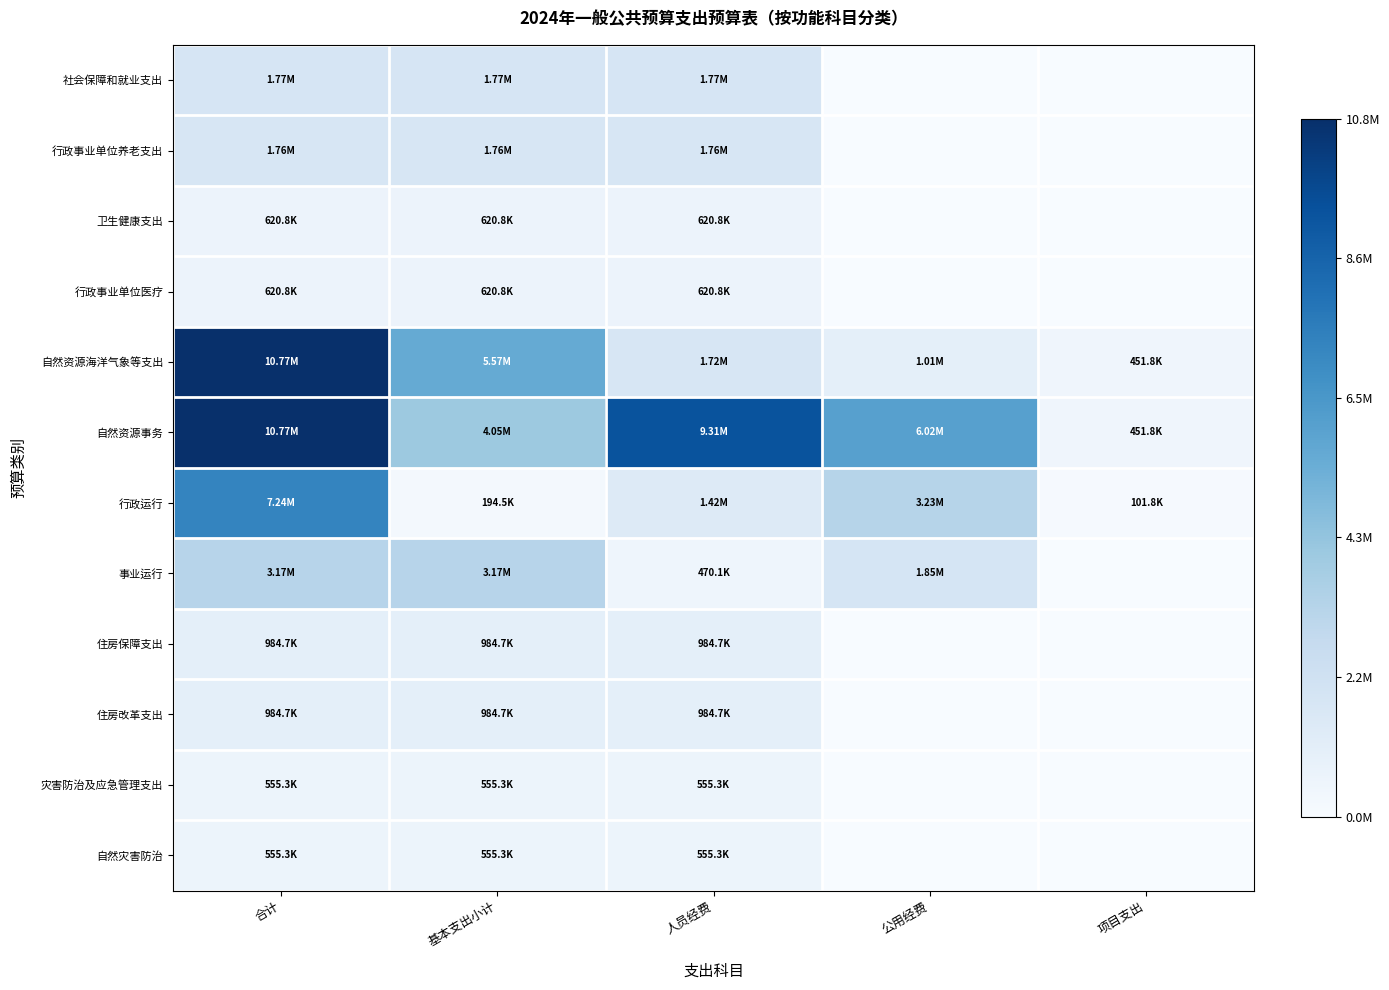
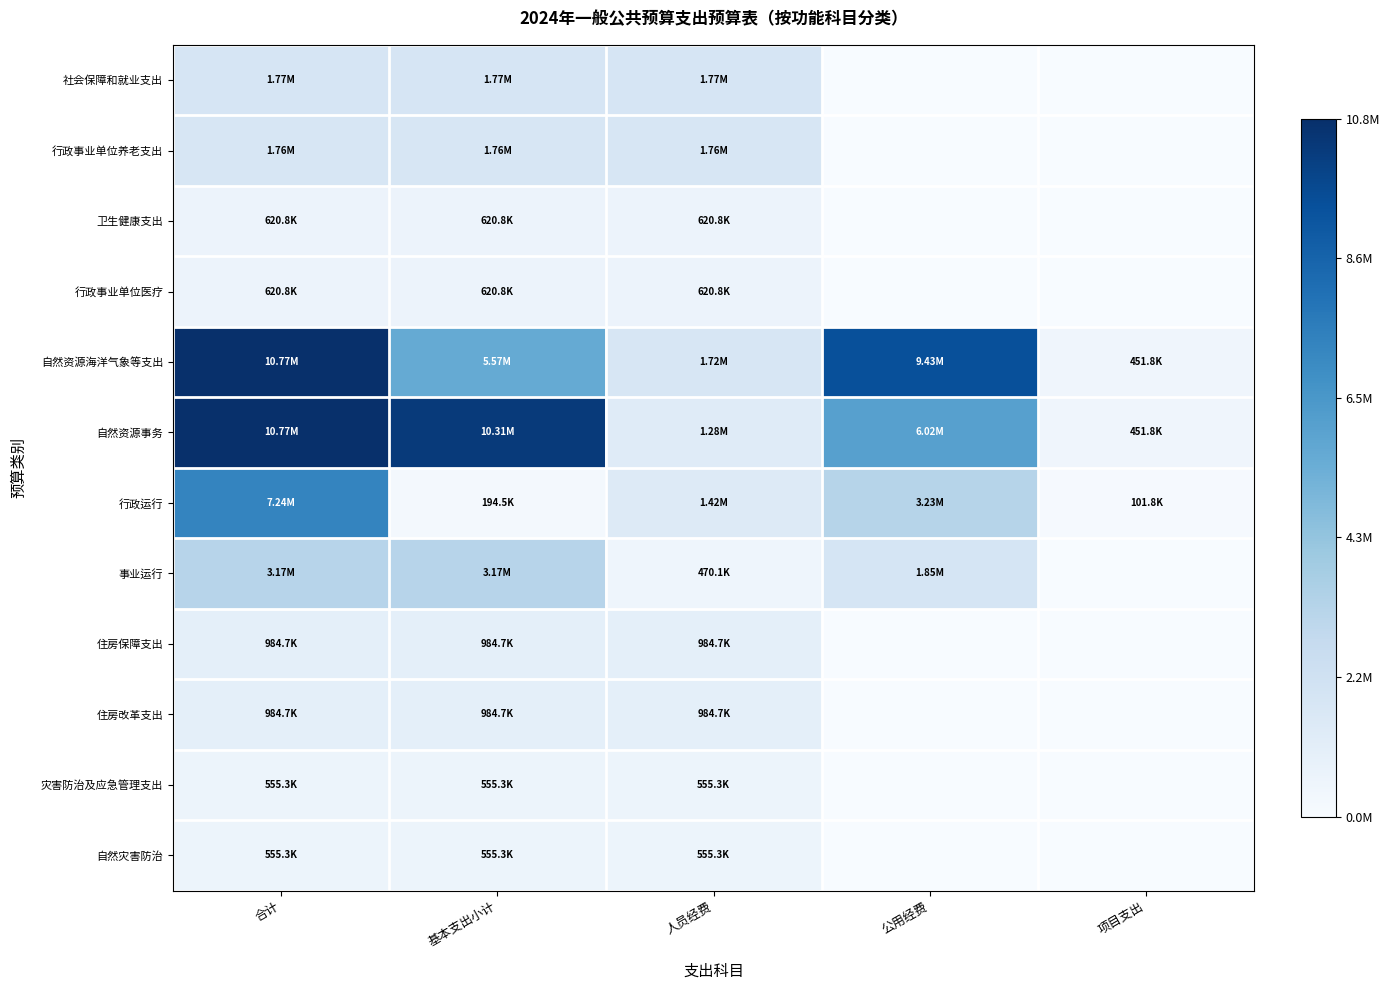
自然资源海洋气象等支出, 公用经费: 1.01M -> 9.43M
自然资源事务, 基本支出小计: 4.05M -> 10.31M
自然资源事务, 人员经费: 9.31M -> 1.28M
